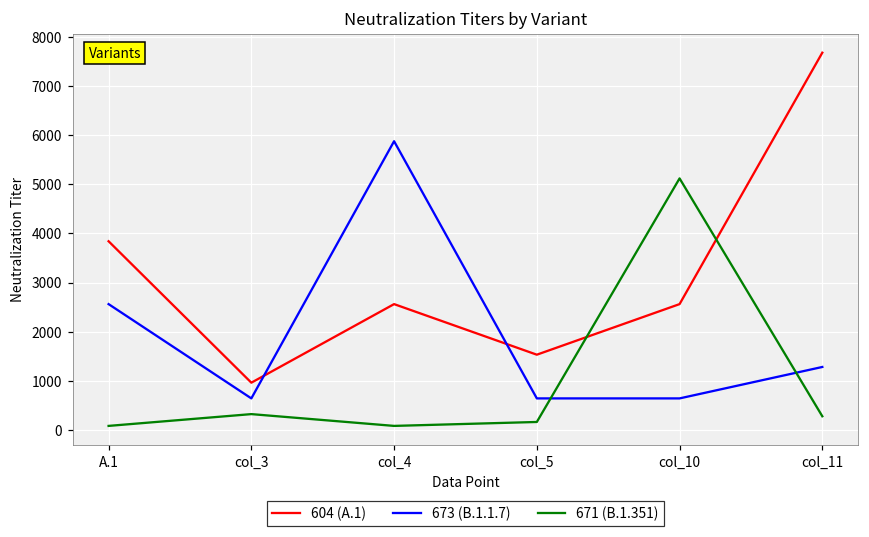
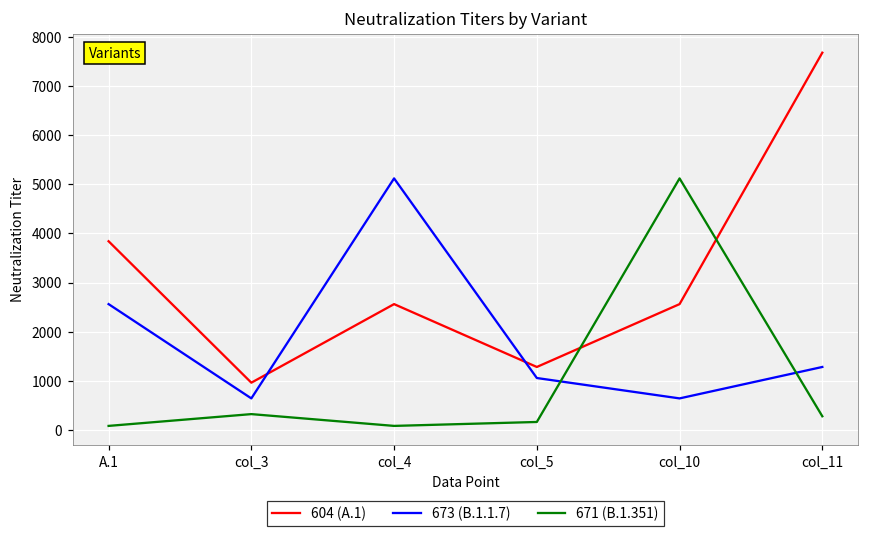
673 (B.1.1.7), col_4: 5900 -> 5100
604 (A.1), col_5: 1500 -> 1300
673 (B.1.1.7), col_5: 600 -> 1100
